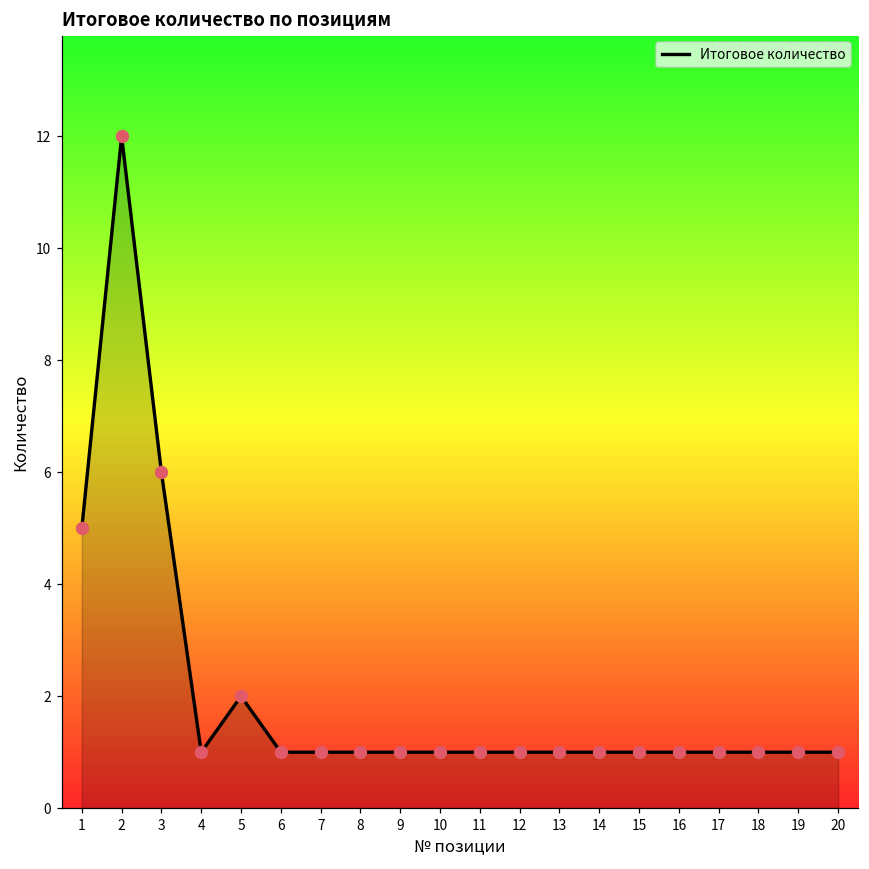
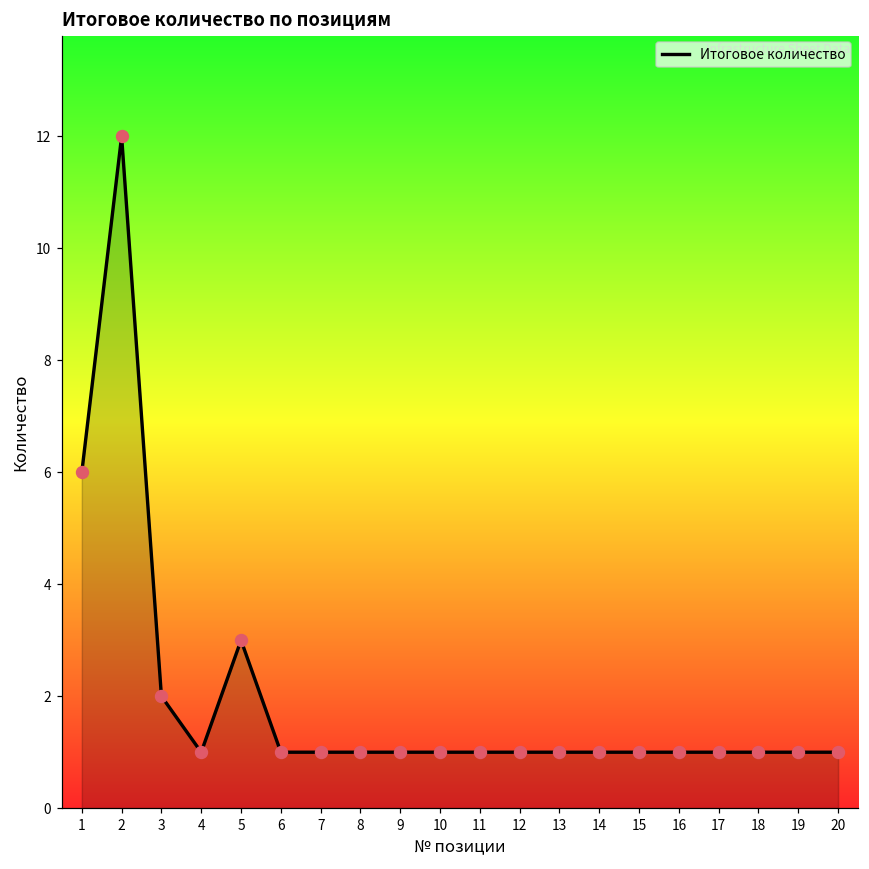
1: 5 -> 6
3: 6 -> 2
5: 2 -> 3
